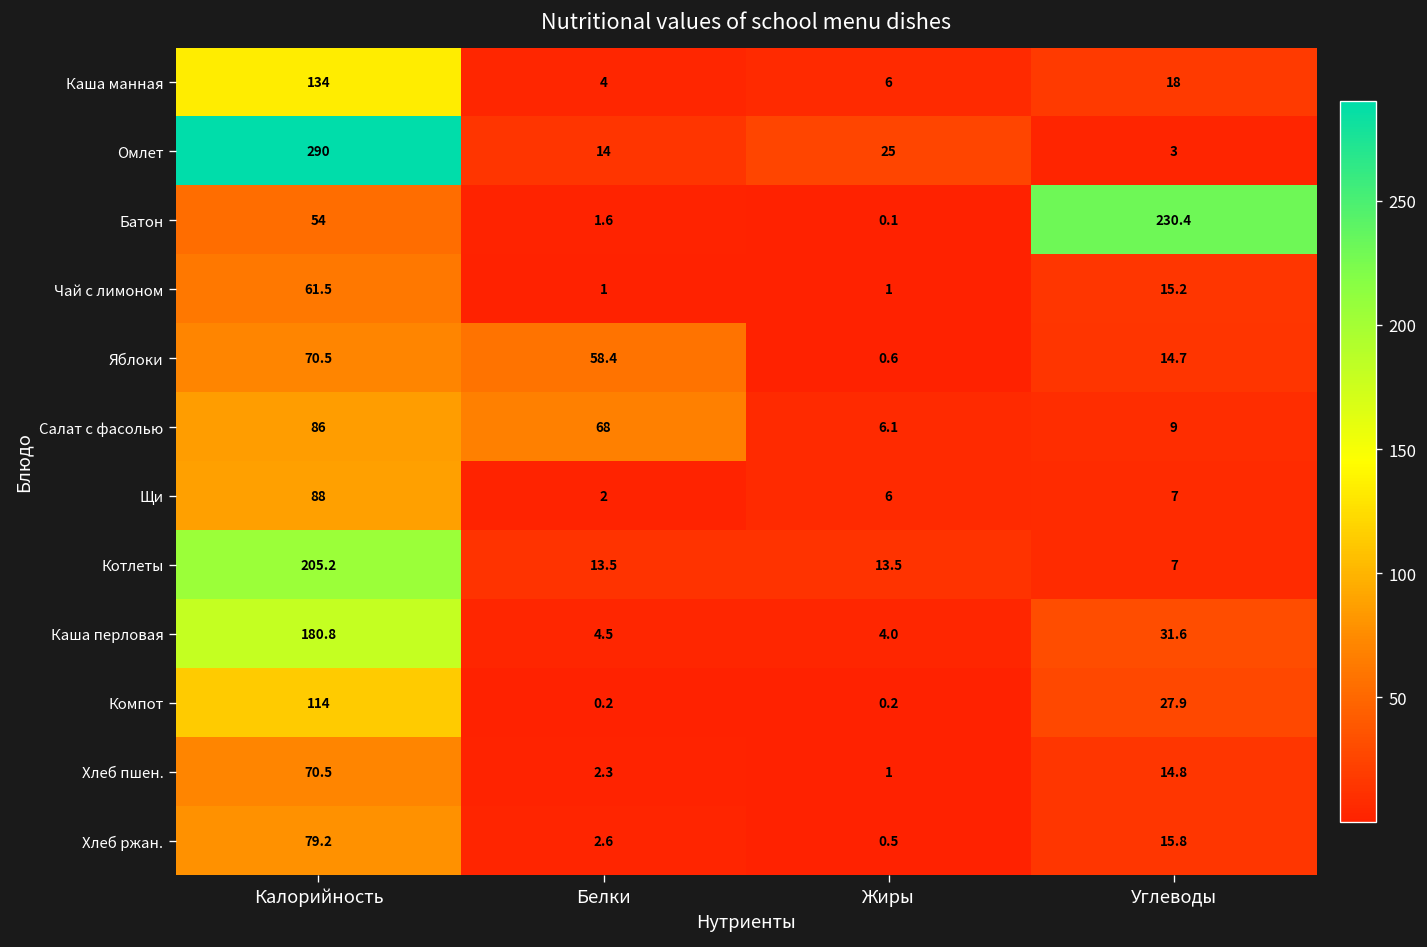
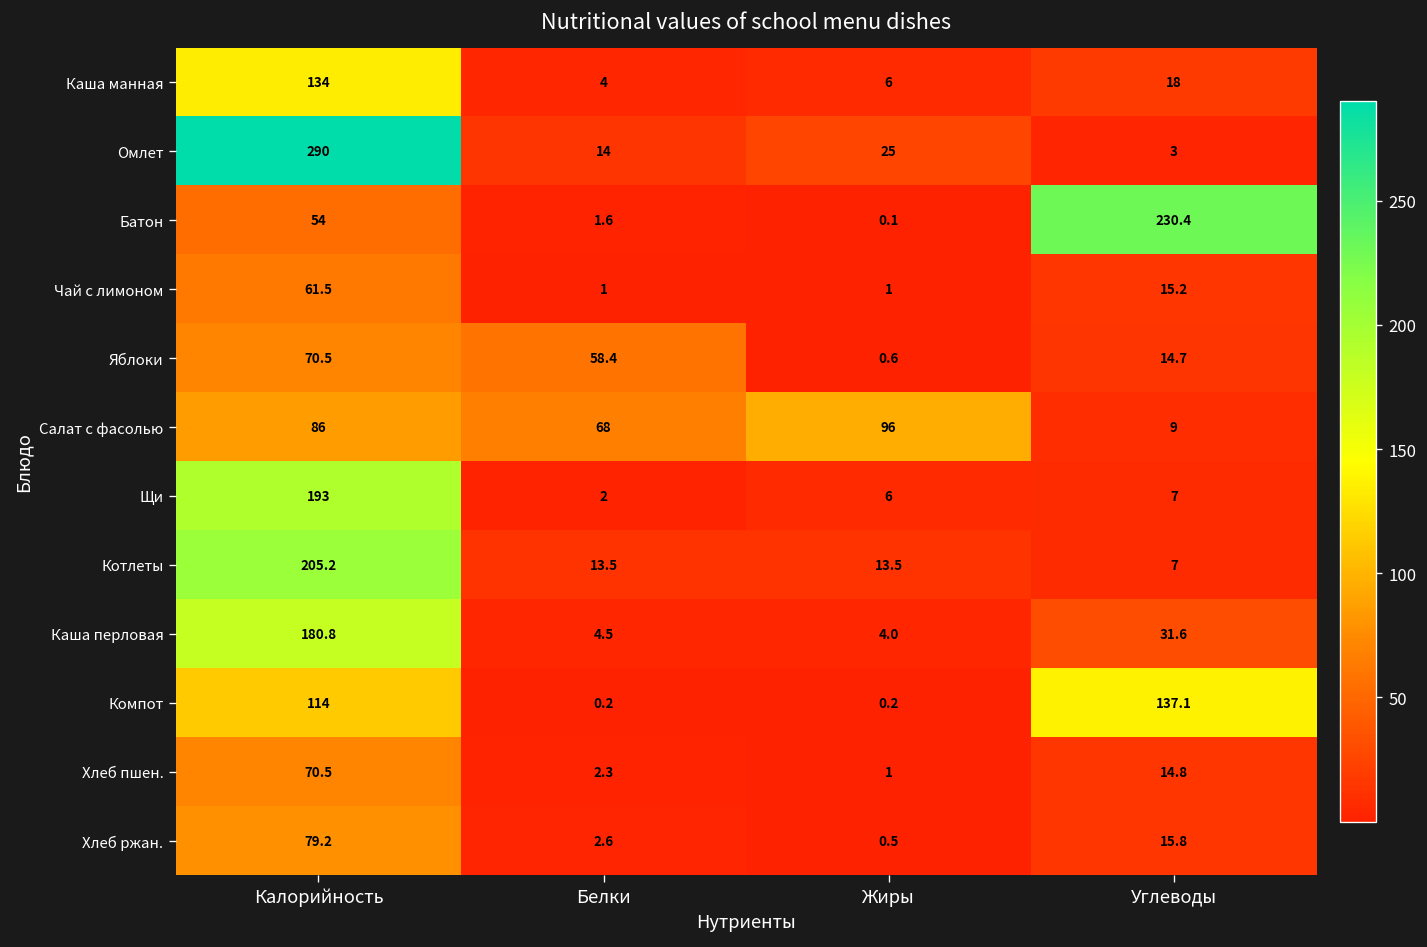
Салат с фасолью, Жиры: 6.1 -> 96
Щи, Калорийность: 88 -> 193
Компот, Углеводы: 27.9 -> 137.1
